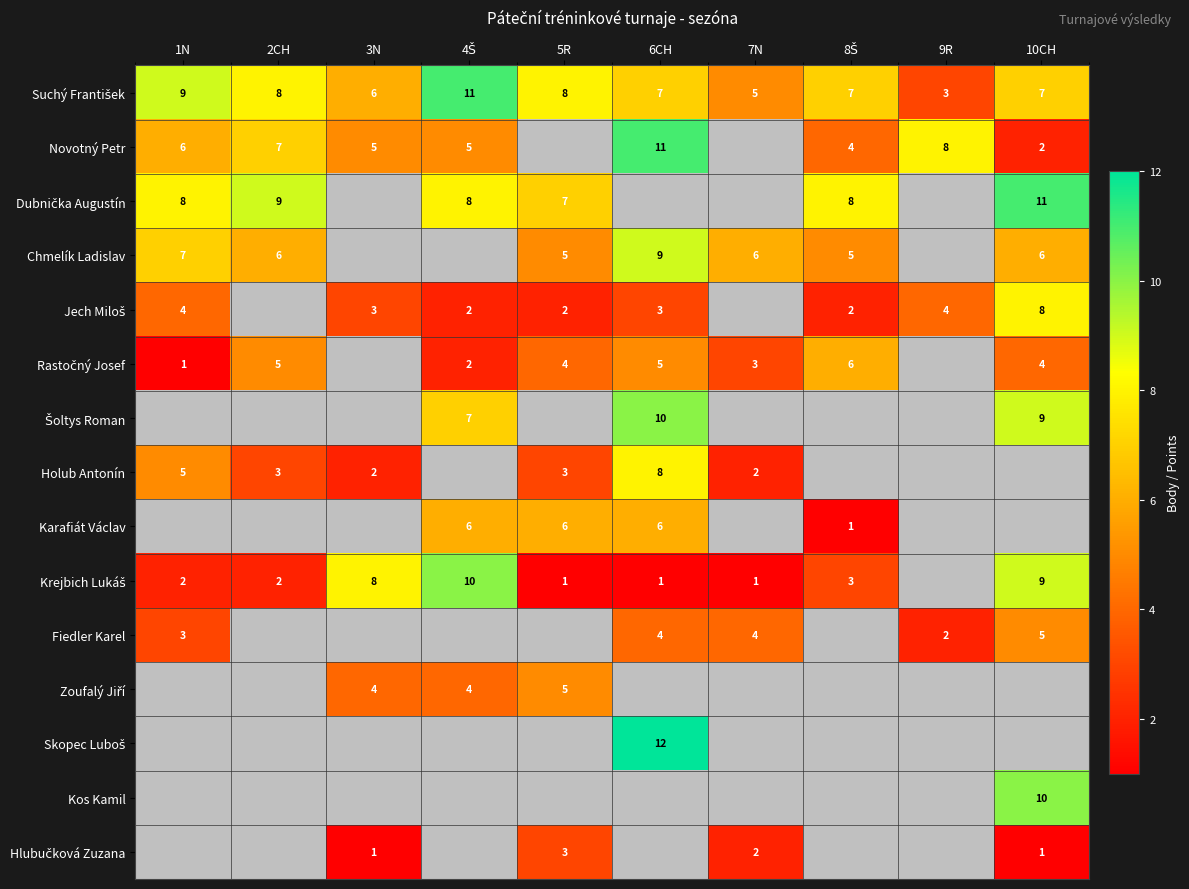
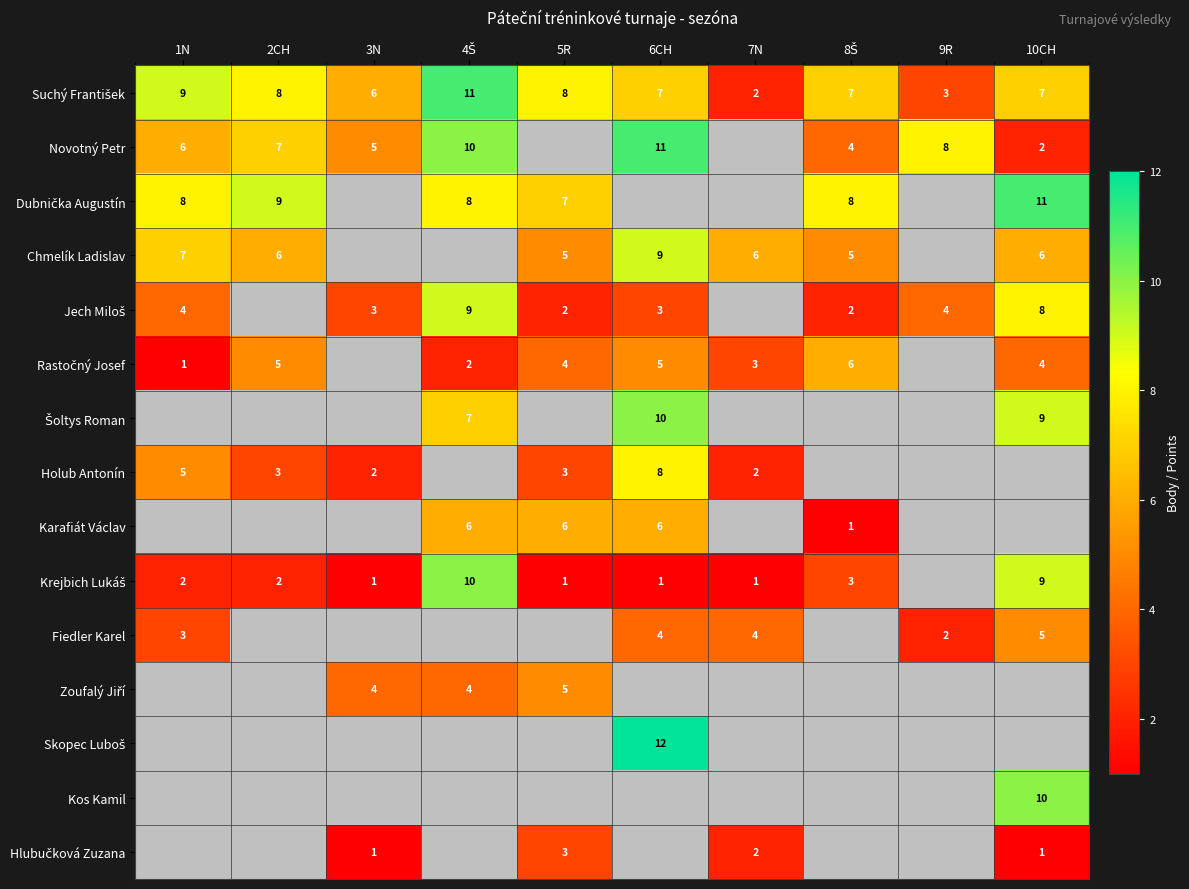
Suchý František, 7N: 5 -> 2
Novotný Petr, 4Š: 5 -> 10
Jech Miloš, 4Š: 2 -> 9
Krejbich Lukáš, 3N: 8 -> 1
